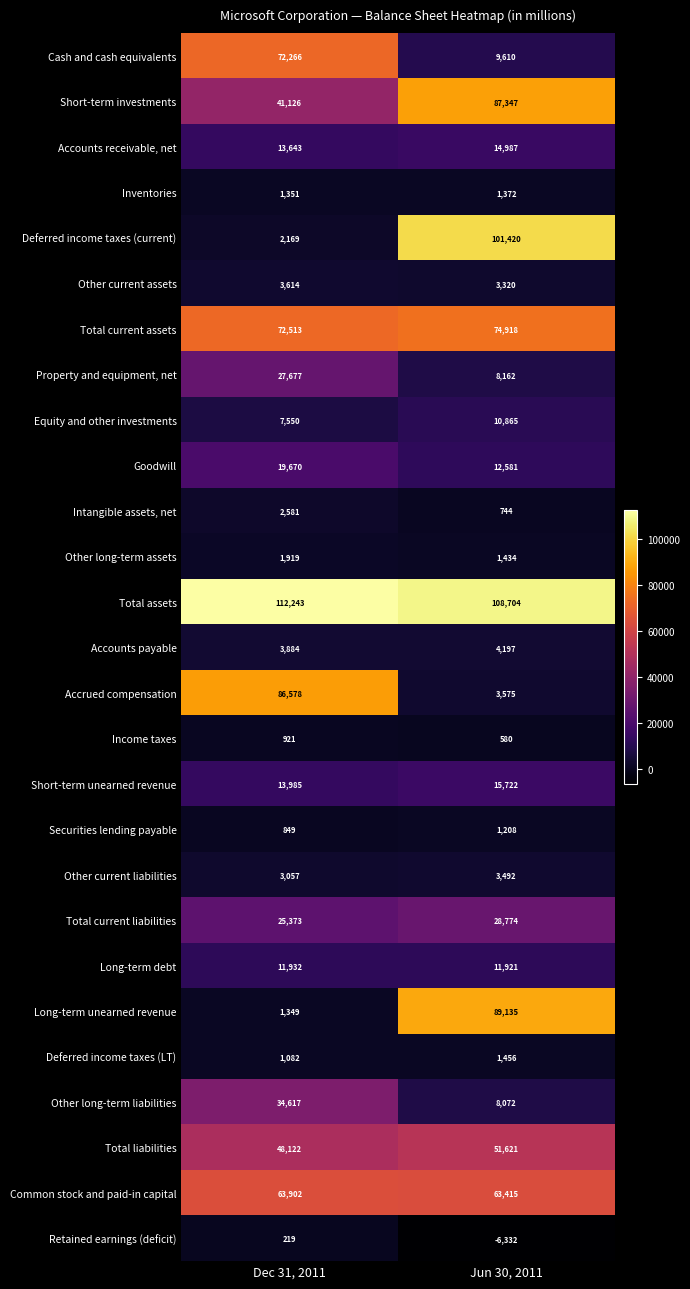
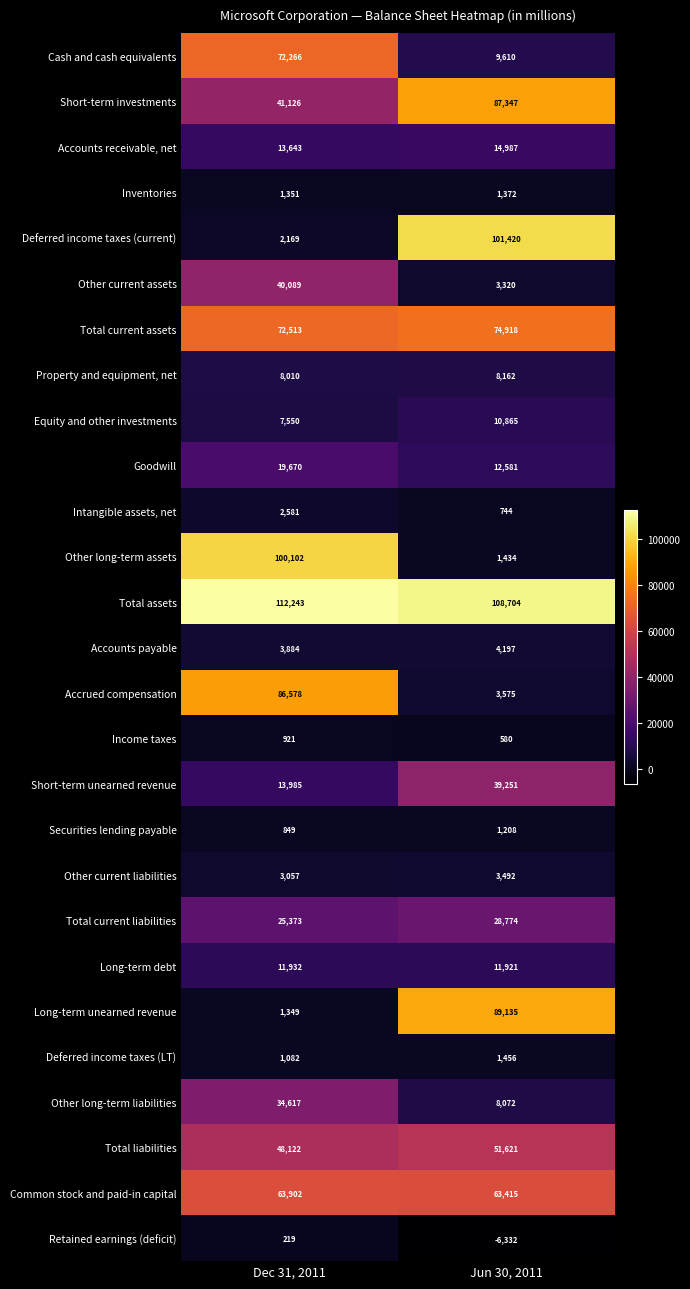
Other current assets, Dec 31, 2011: 3,614 -> 40,089
Property and equipment, net, Dec 31, 2011: 27,677 -> 8,010
Other long-term assets, Dec 31, 2011: 1,919 -> 100,102
Short-term unearned revenue, Jun 30, 2011: 15,722 -> 39,251
